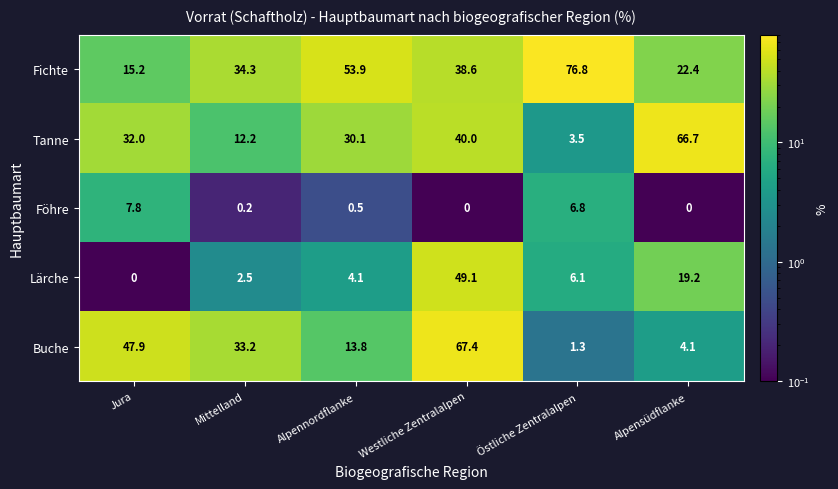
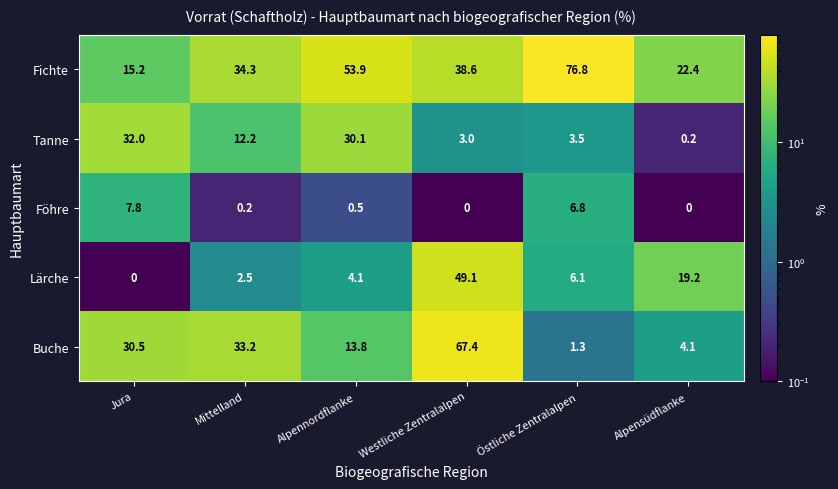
Tanne, Westliche Zentralalpen: 40.0 -> 3.0
Tanne, Alpensüdflanke: 66.7 -> 0.2
Buche, Jura: 47.9 -> 30.5
